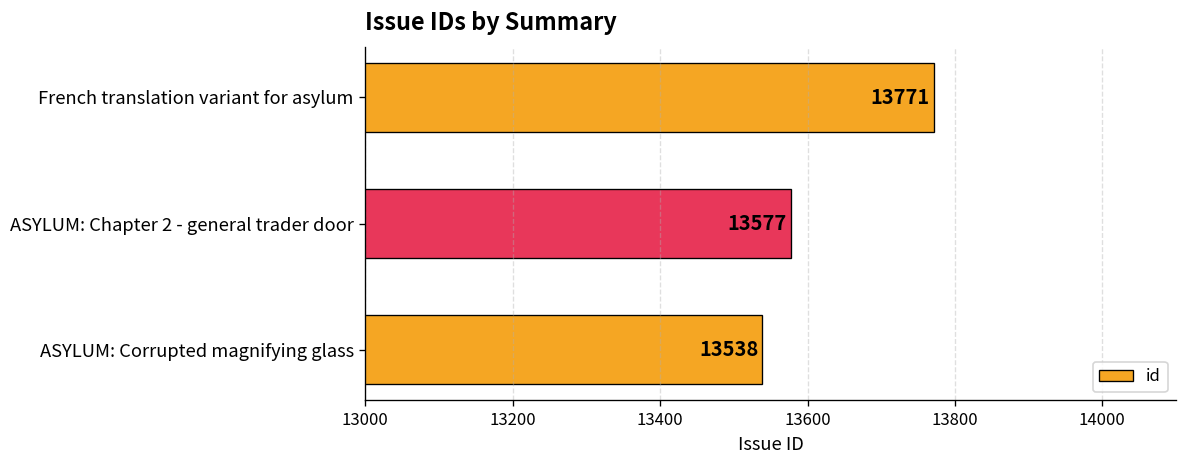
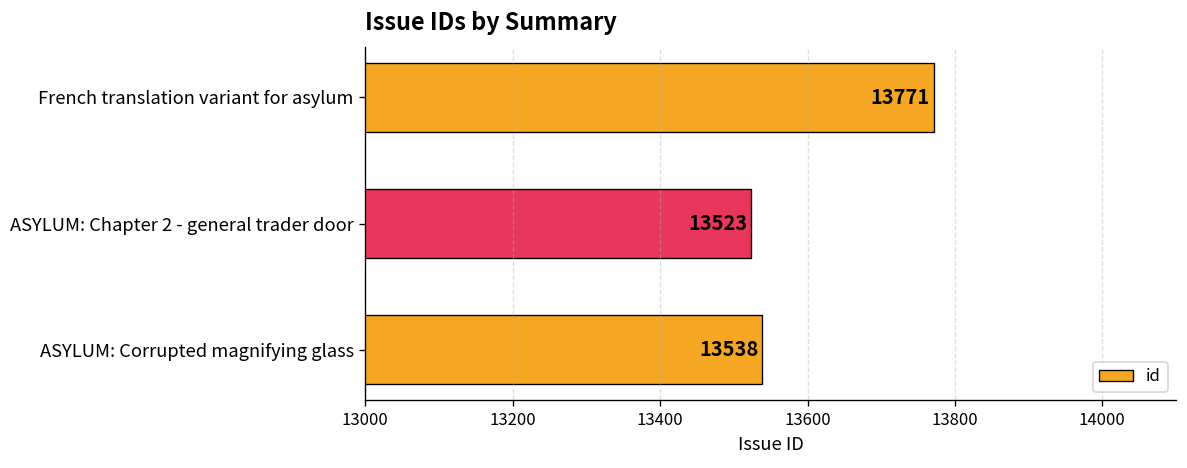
ASYLUM: Chapter 2 - general trader door: 13577 -> 13523
